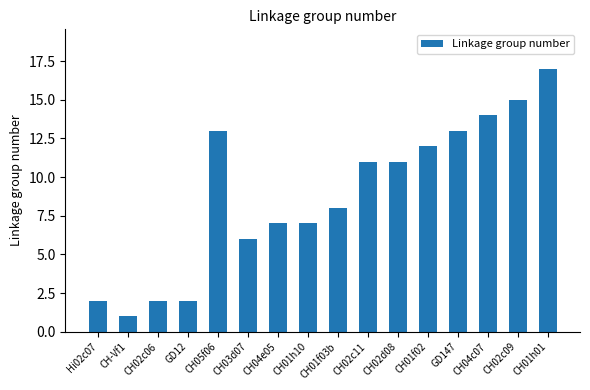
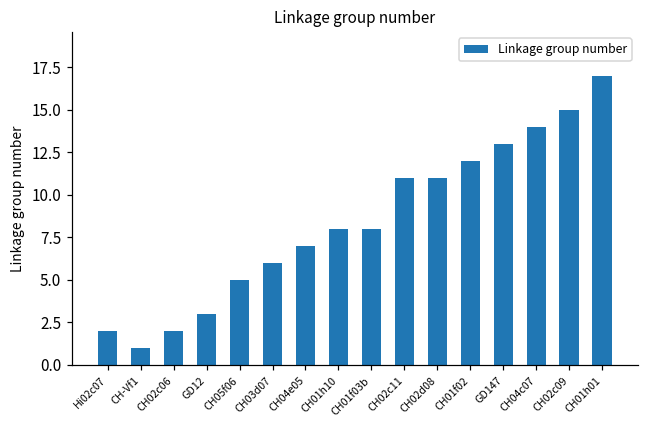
GD12: 2 -> 3
CH05f06: 13 -> 5
CH01h10: 7 -> 8
